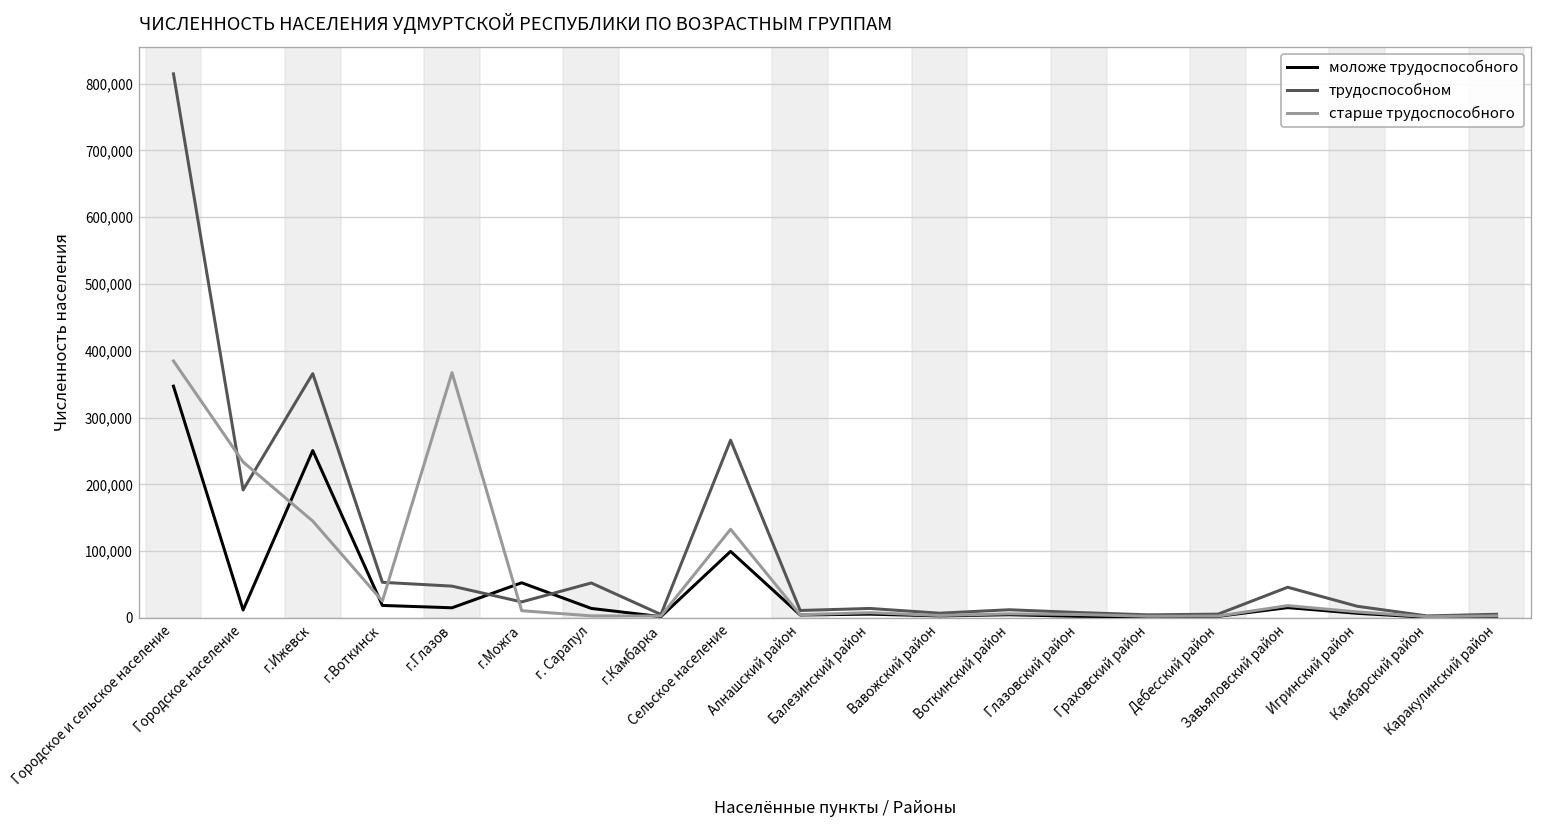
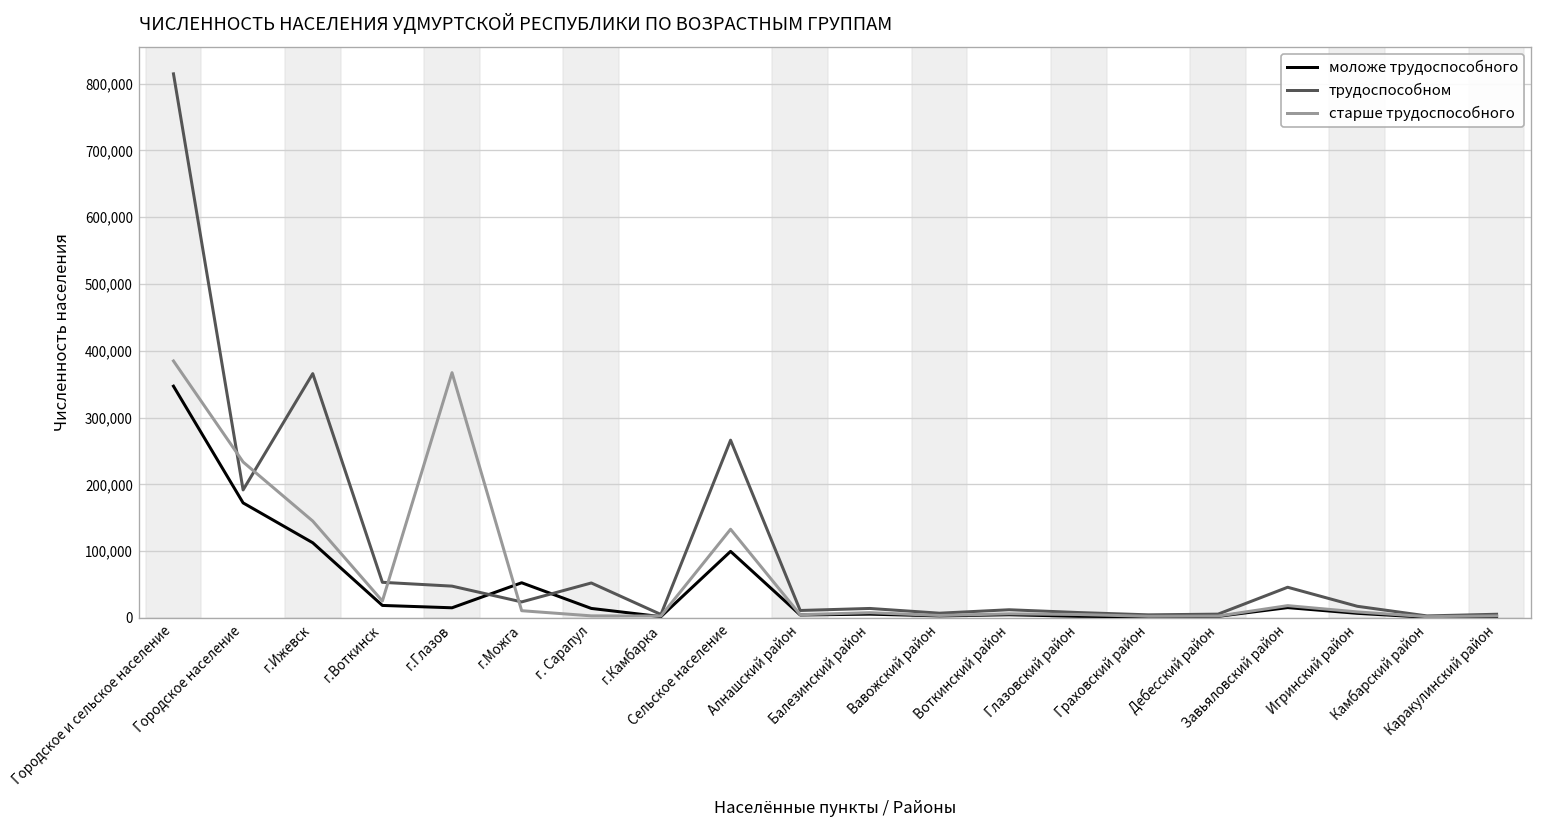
моложе трудоспособного, Городское население: 10,000 -> 170,000
моложе трудоспособного, г.Ижевск: 250,000 -> 110,000
